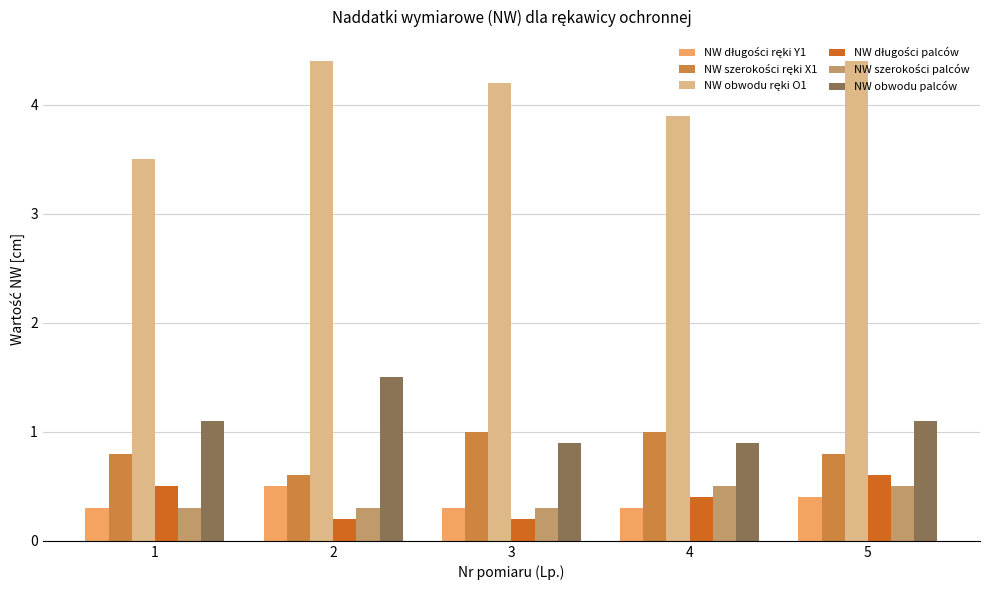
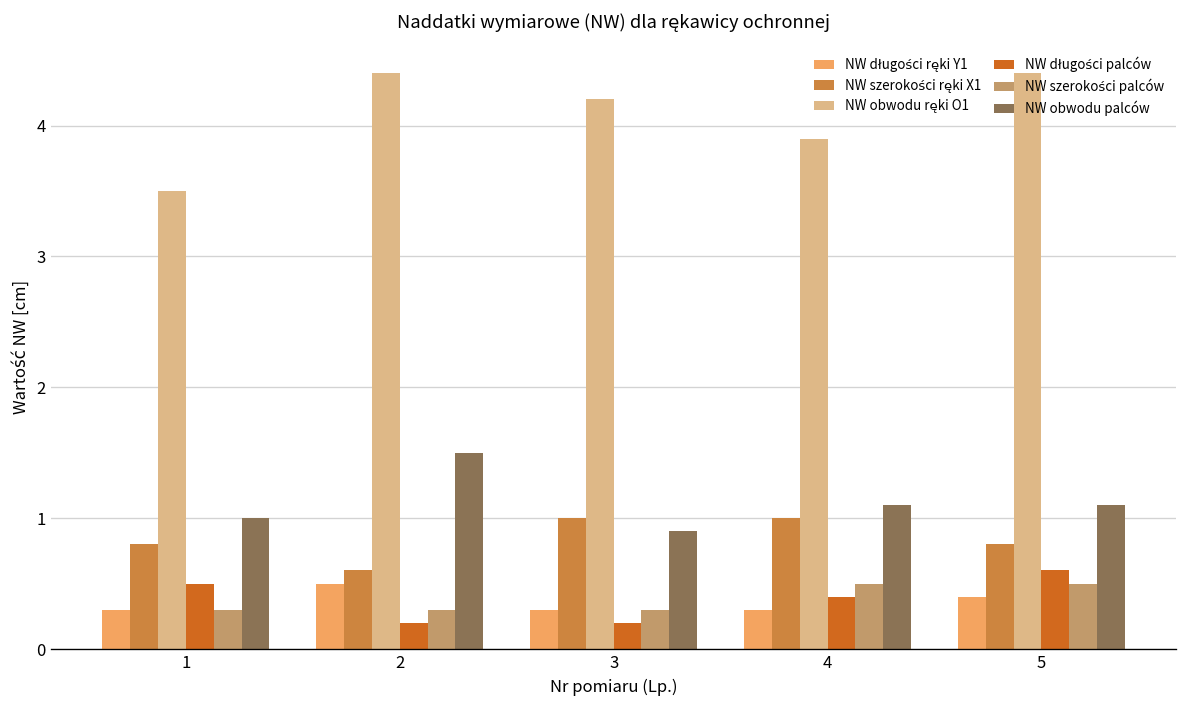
NW obwodu palców, 1: 1.1 -> 1.0
NW obwodu palców, 4: 0.9 -> 1.1
